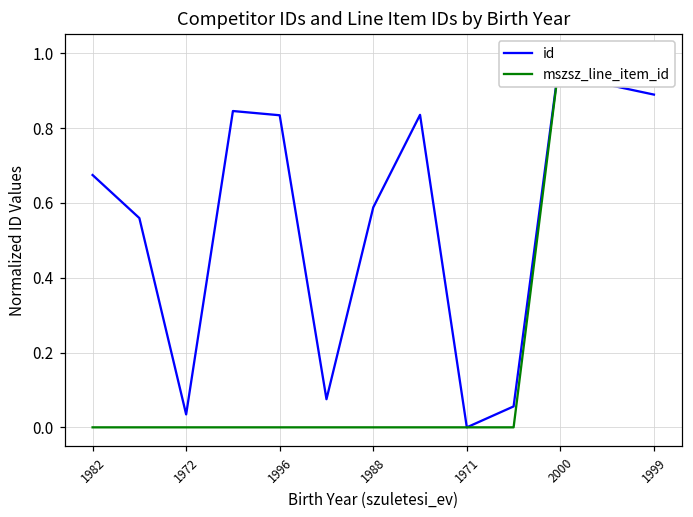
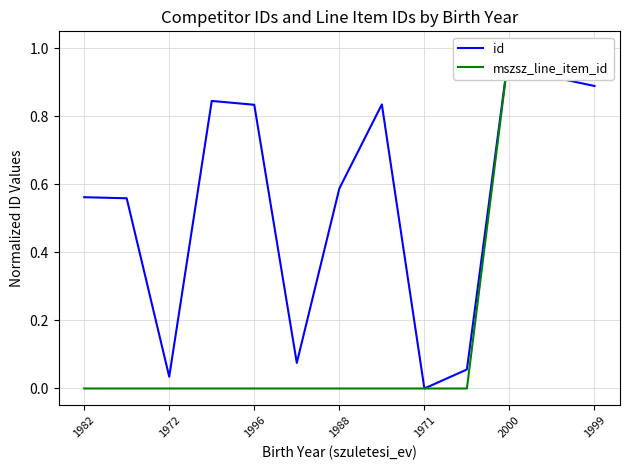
id, 1982: 0.67 -> 0.56
